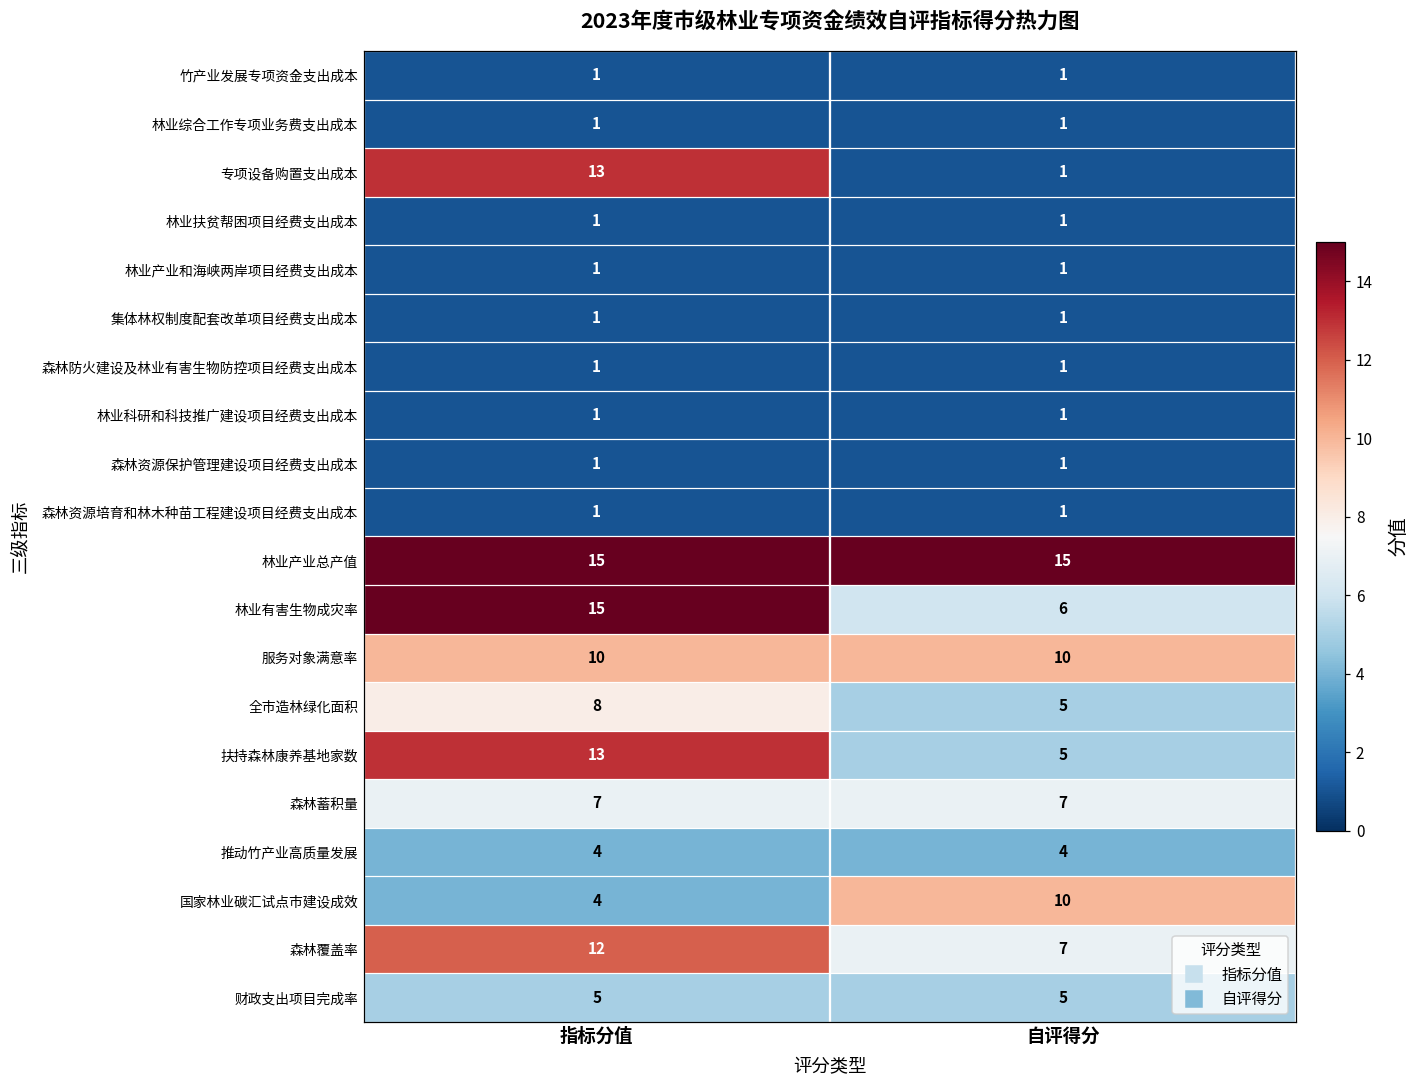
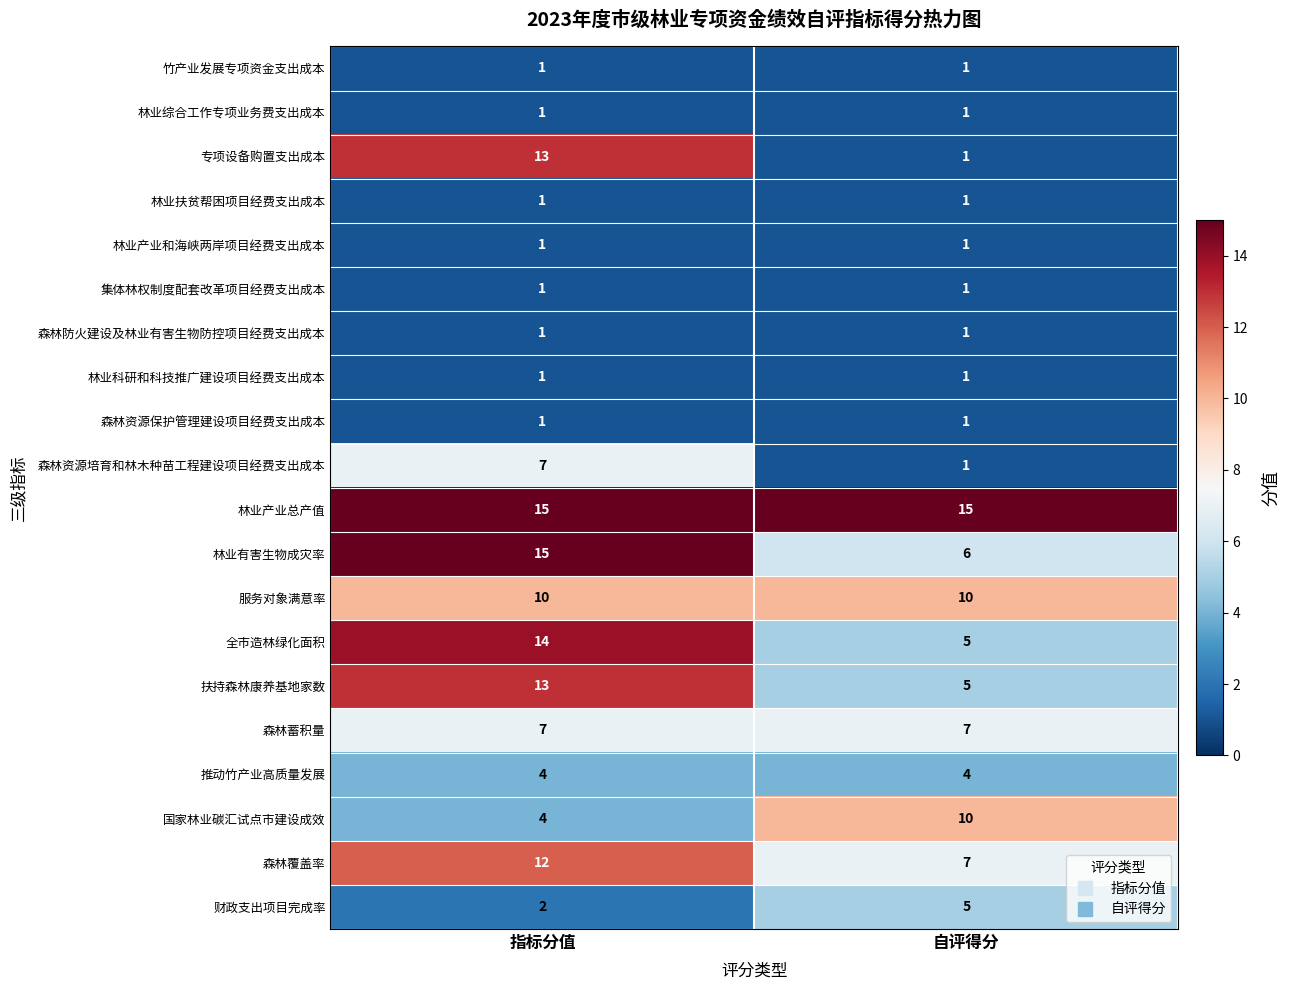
森林资源培育和林木种苗工程建设项目经费支出成本, 指标分值: 1 -> 7
全市造林绿化面积, 指标分值: 8 -> 14
财政支出项目完成率, 指标分值: 5 -> 2
